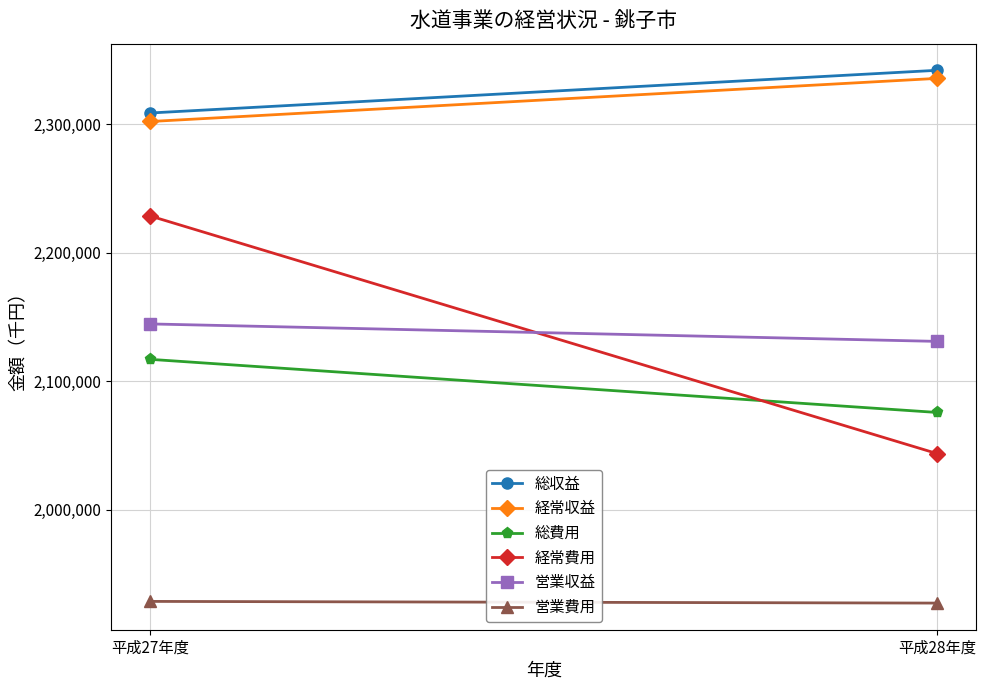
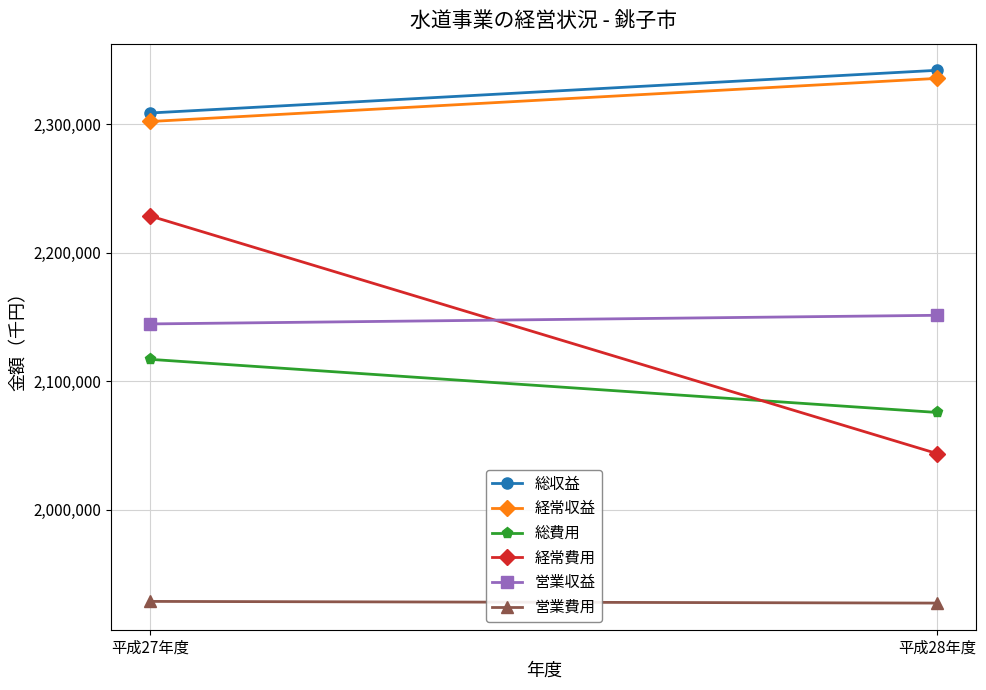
営業収益, 平成28年度: 2,131,000 -> 2,151,000
